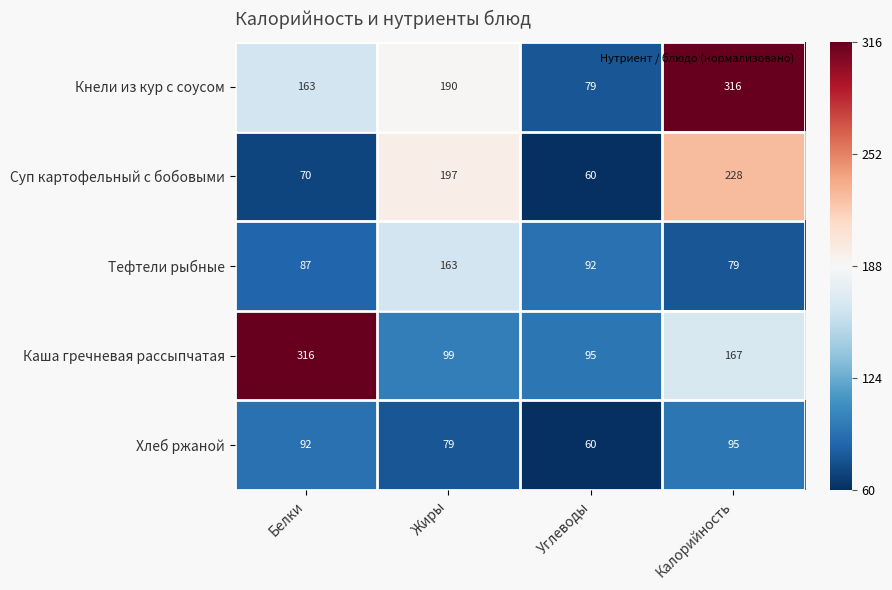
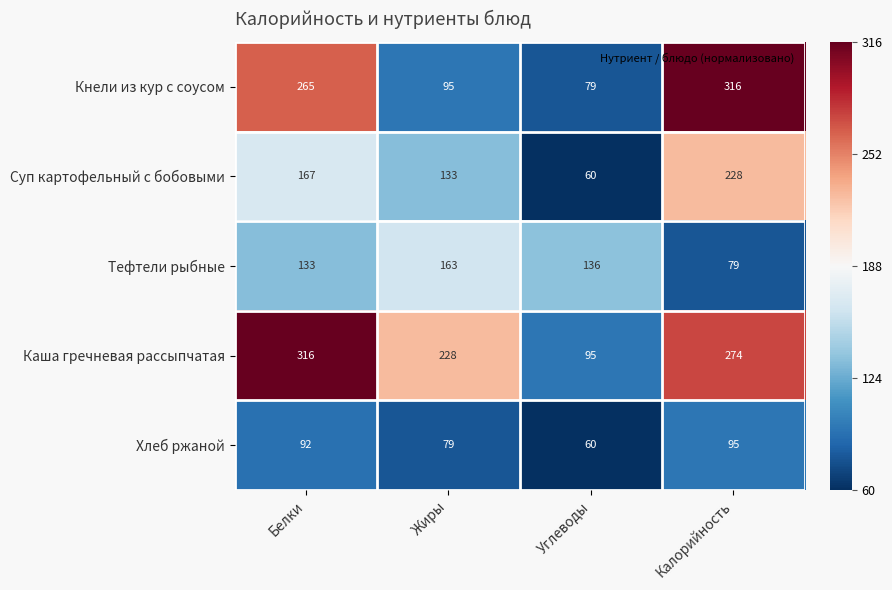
Кнели из кур с соусом, Белки: 163 -> 265
Кнели из кур с соусом, Жиры: 190 -> 95
Суп картофельный с бобовыми, Белки: 70 -> 167
Суп картофельный с бобовыми, Жиры: 197 -> 133
Тефтели рыбные, Белки: 87 -> 133
Тефтели рыбные, Углеводы: 92 -> 136
Каша гречневая рассыпчатая, Жиры: 99 -> 228
Каша гречневая рассыпчатая, Калорийность: 167 -> 274
